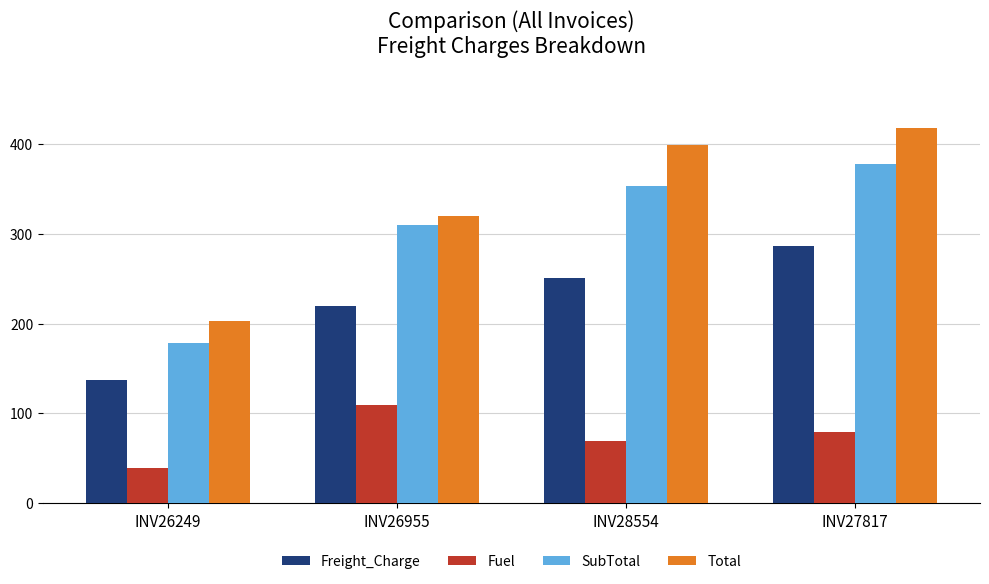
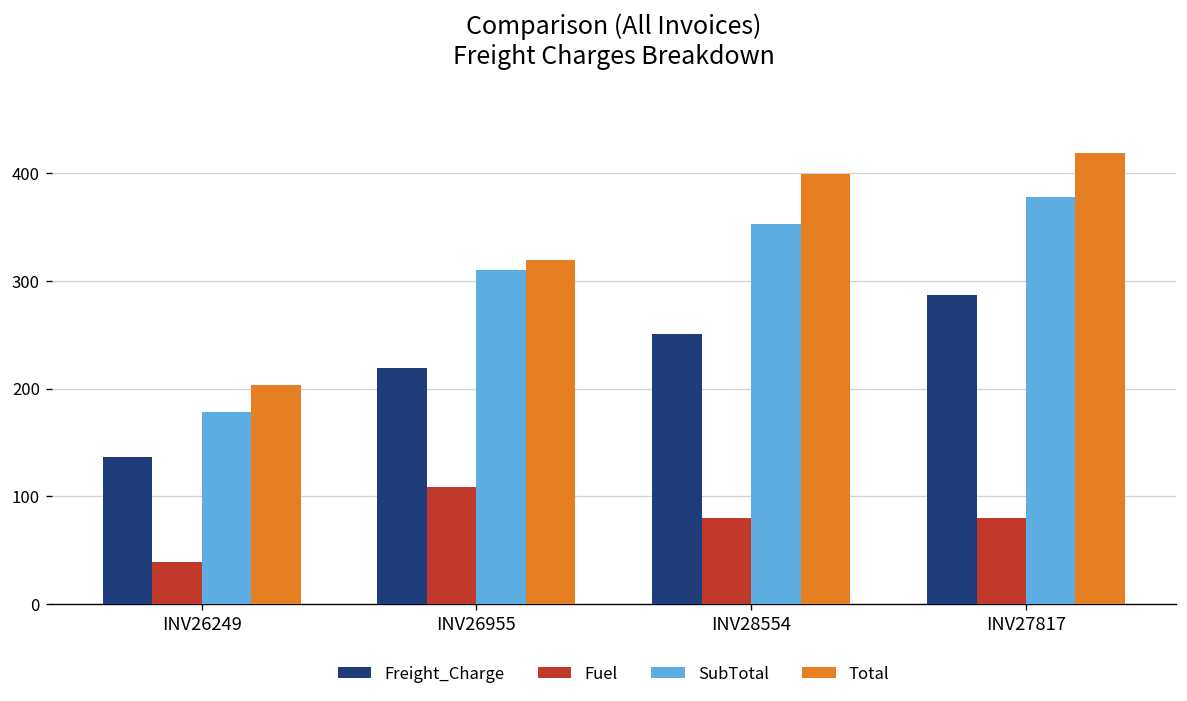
Fuel, INV28554: 70 -> 80
